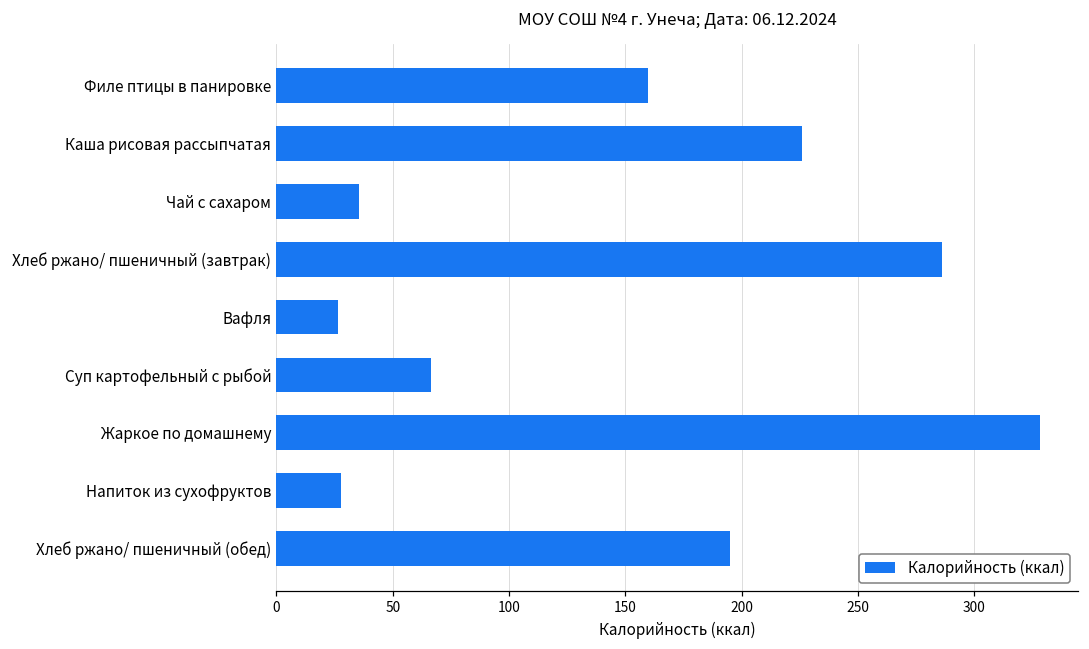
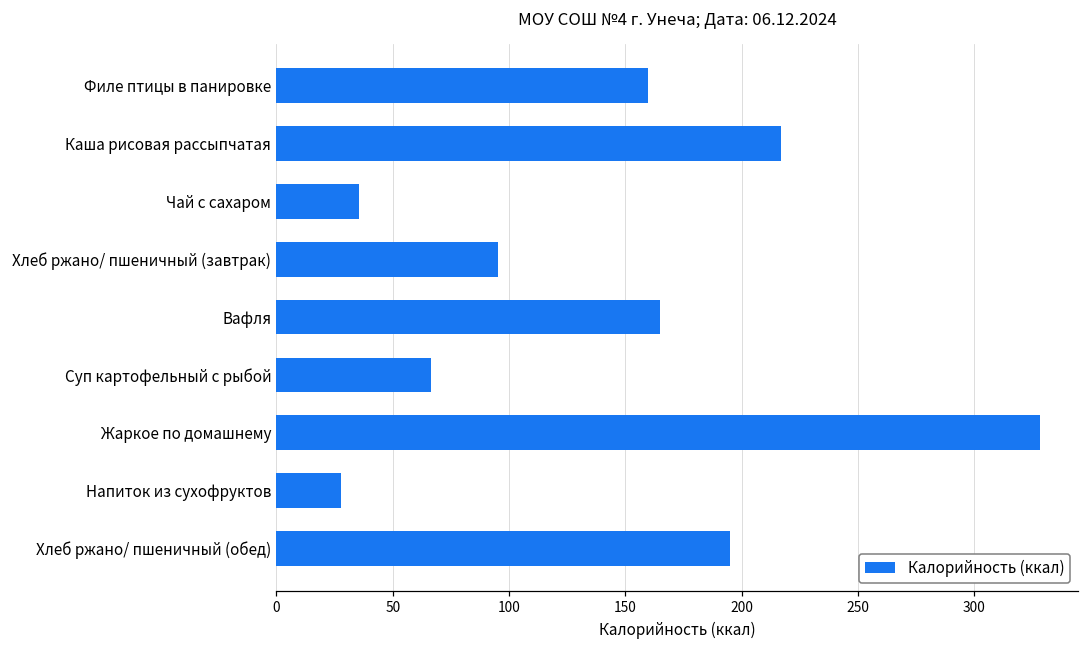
Каша рисовая рассыпчатая: 226 -> 217
Хлеб ржано/ пшеничный (завтрак): 286 -> 95
Вафля: 27 -> 165
